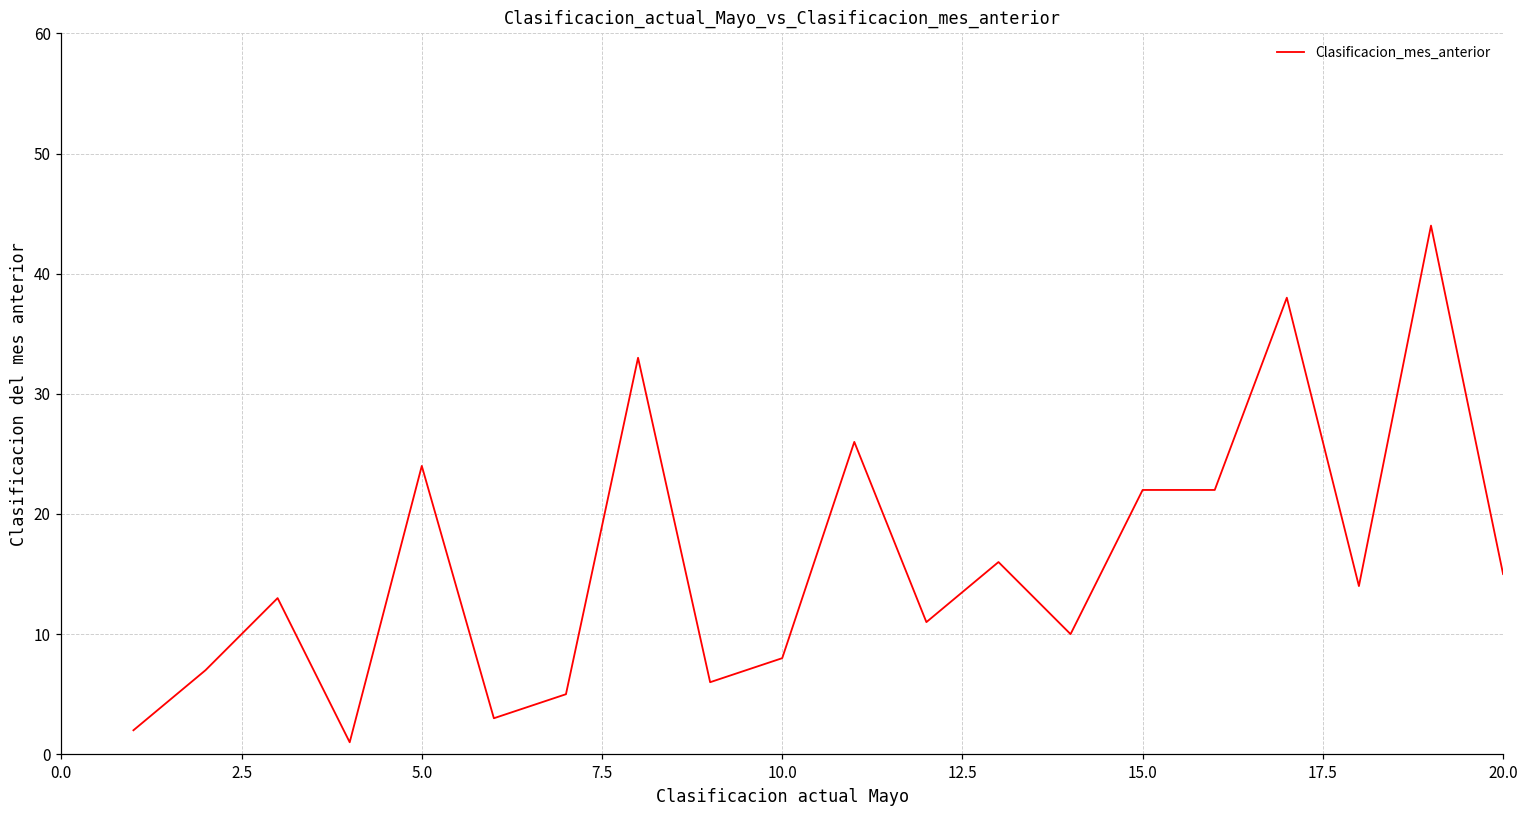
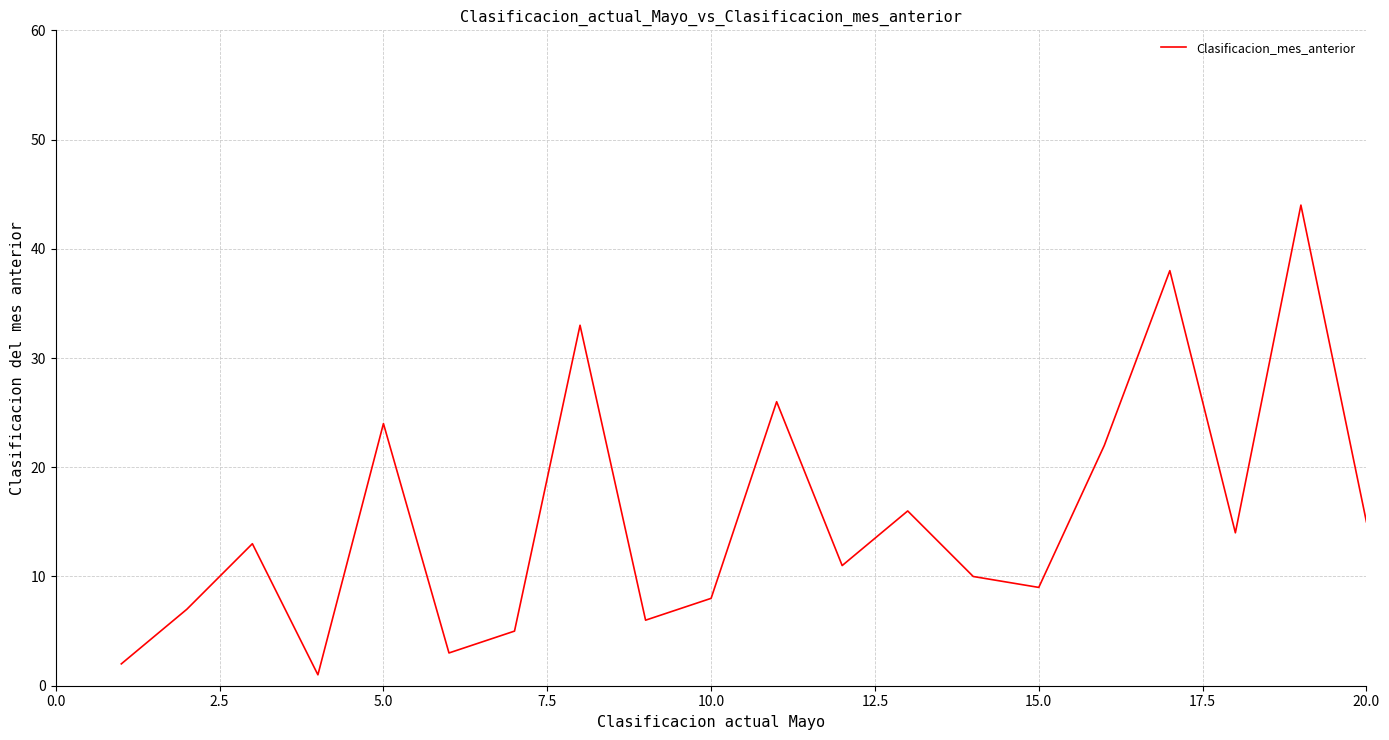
15.0: 22 -> 9
